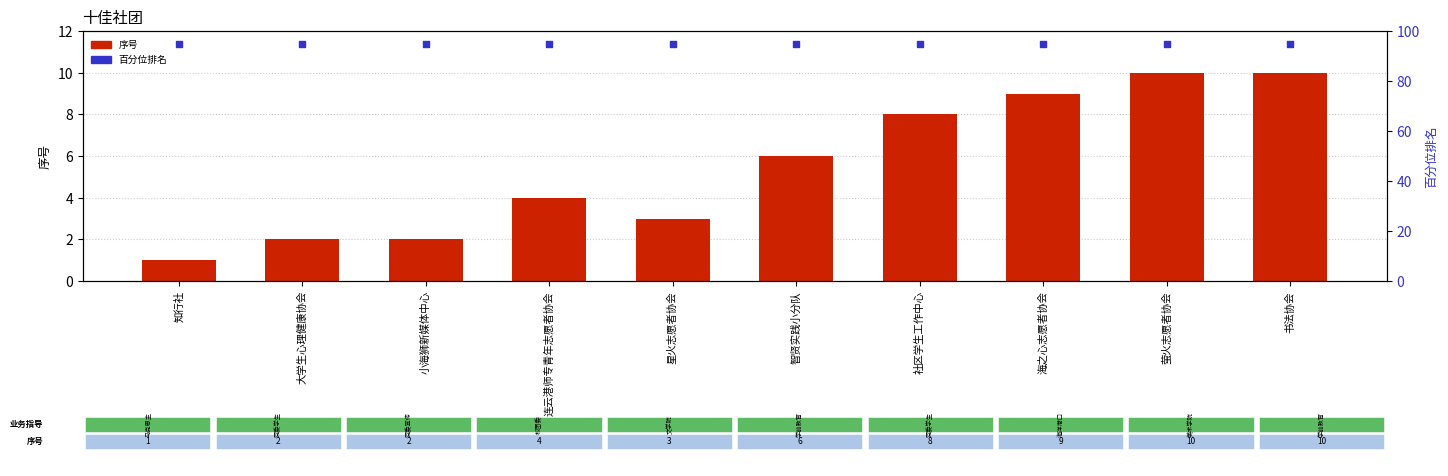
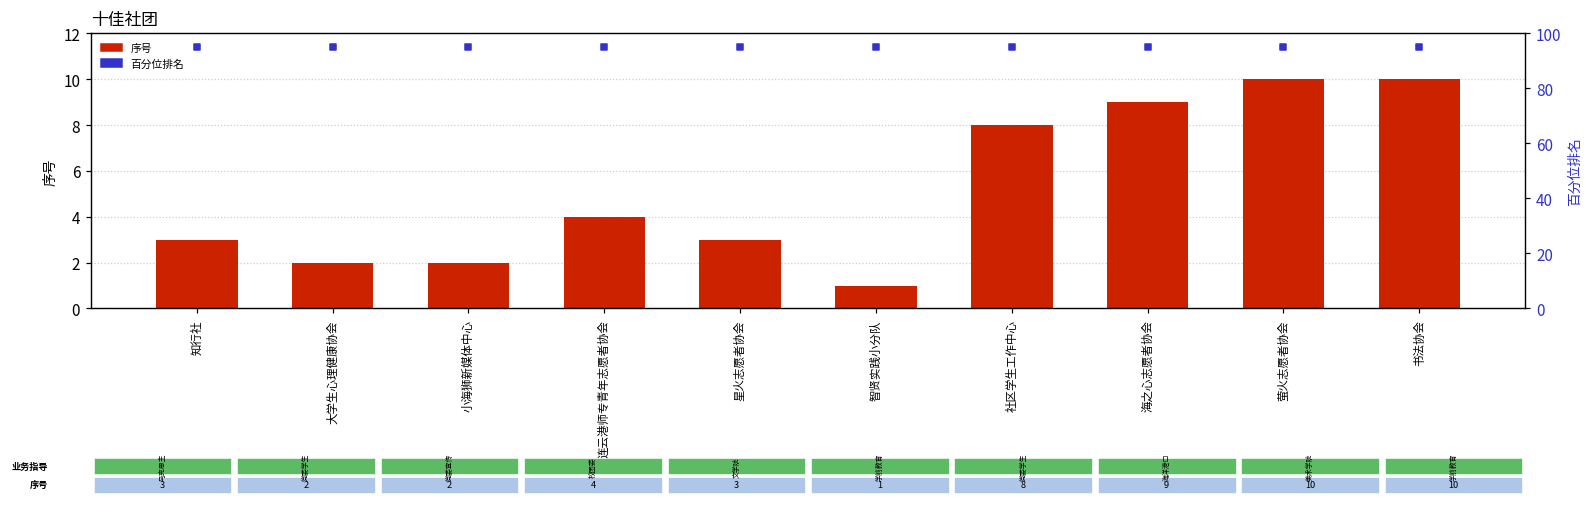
序号, 知行社: 1 -> 3
序号, 智贤实践小分队: 6 -> 1
